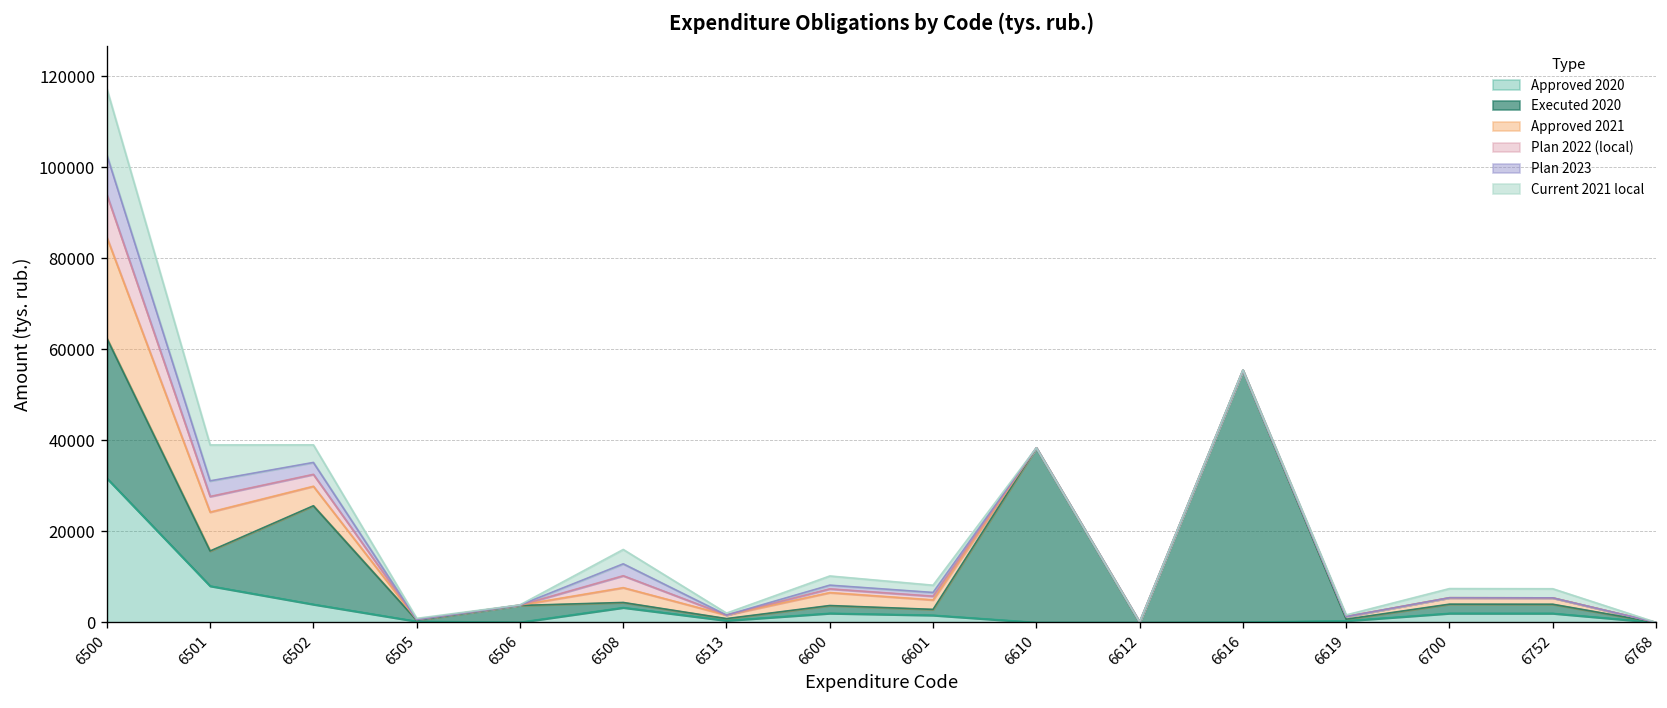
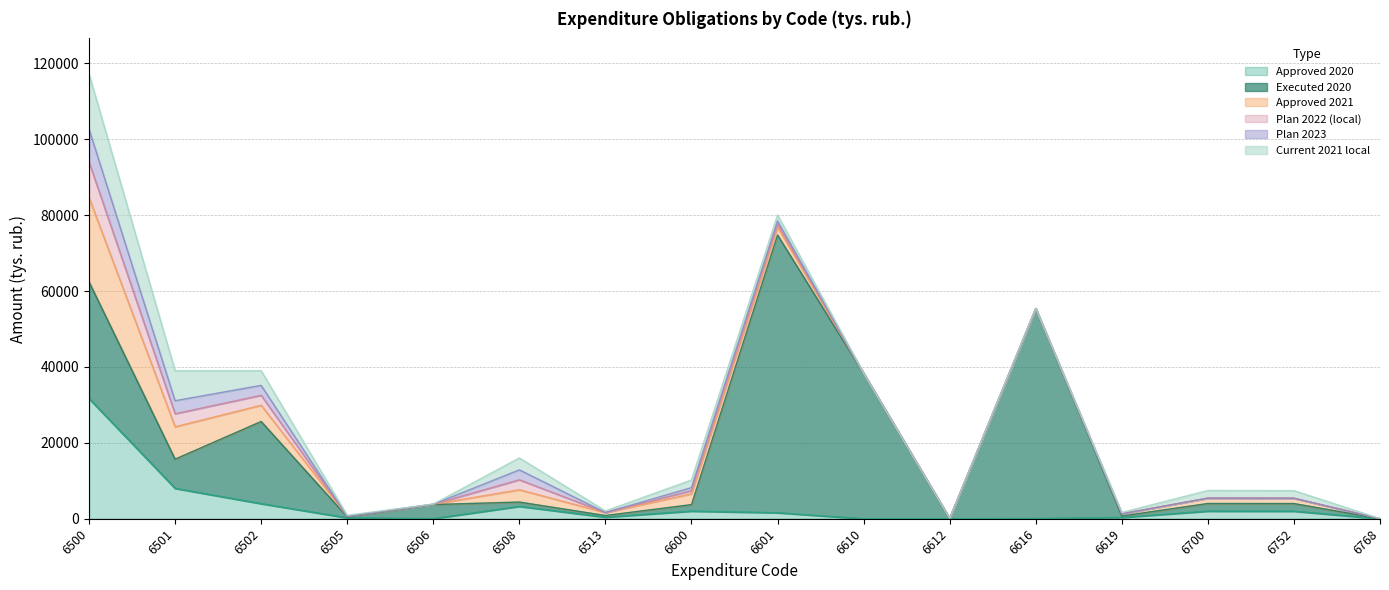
Executed 2020, 6601: 1000 -> 73000
